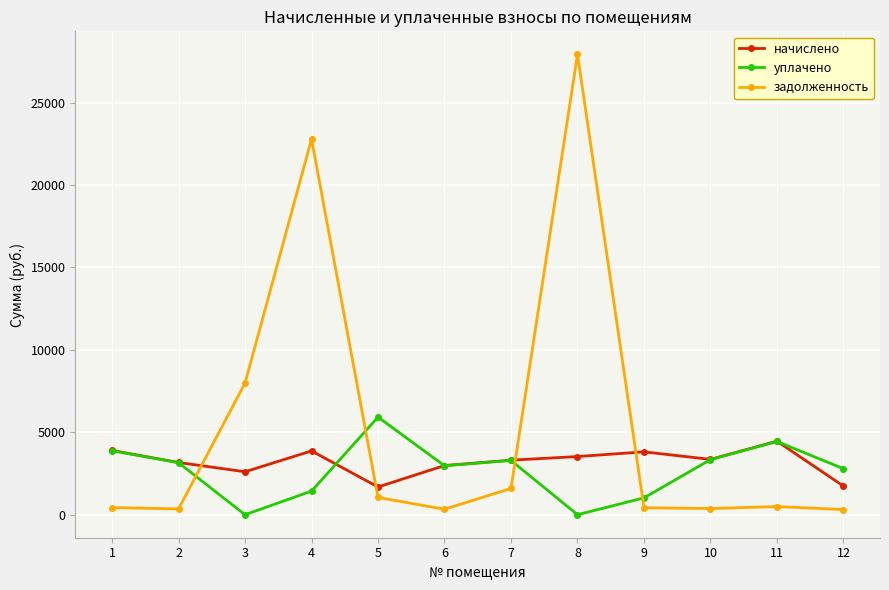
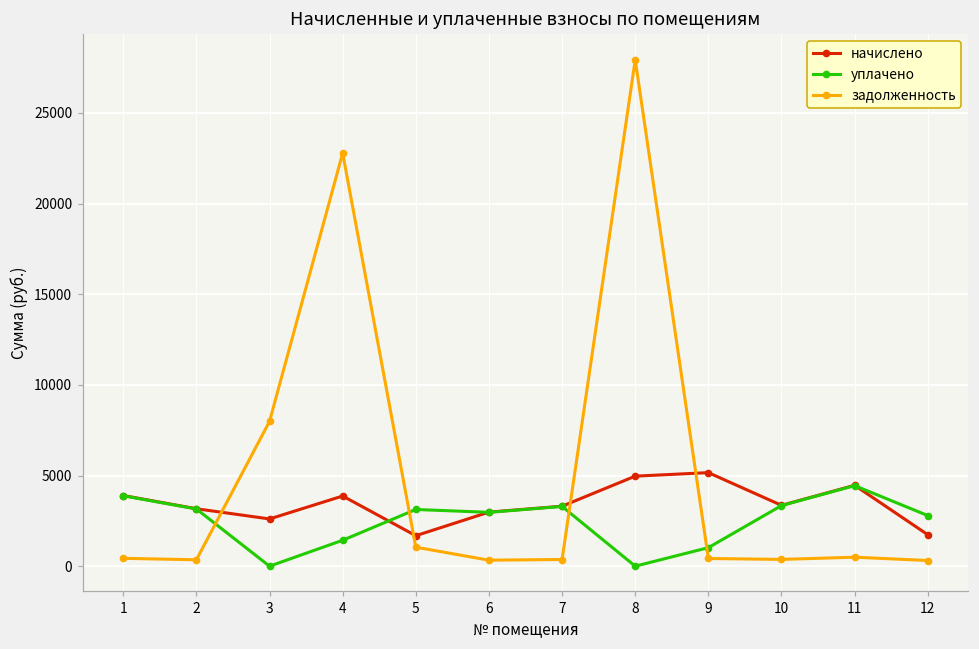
уплачено, 5: 5900 -> 3100
задолженность, 7: 1600 -> 400
начислено, 8: 3500 -> 5000
начислено, 9: 3800 -> 5200
